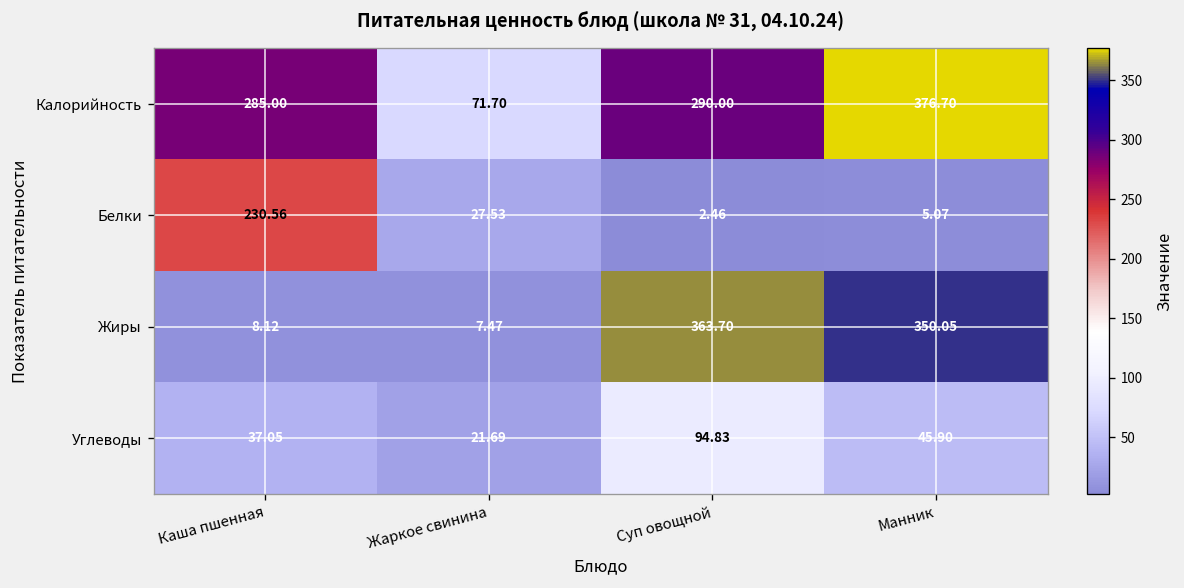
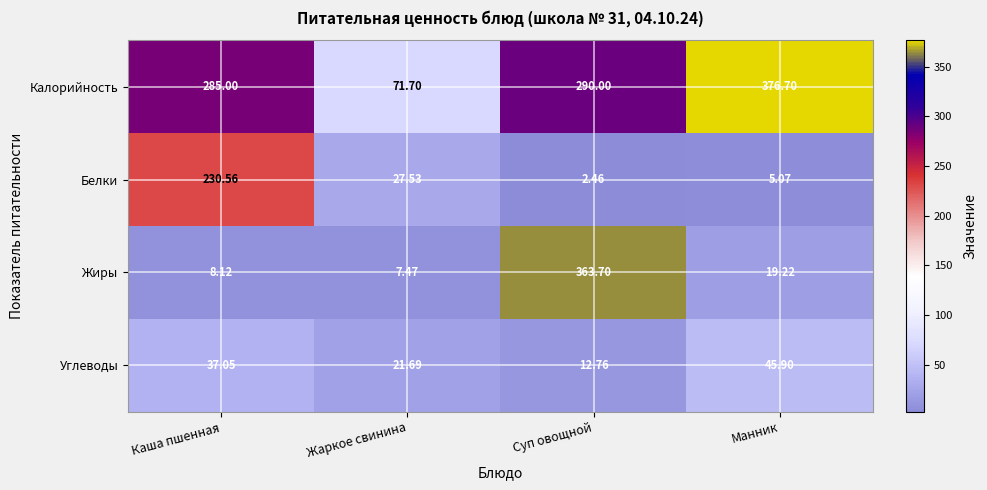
Жиры, Манник: 350.05 -> 19.22
Углеводы, Суп овощной: 94.83 -> 12.76
